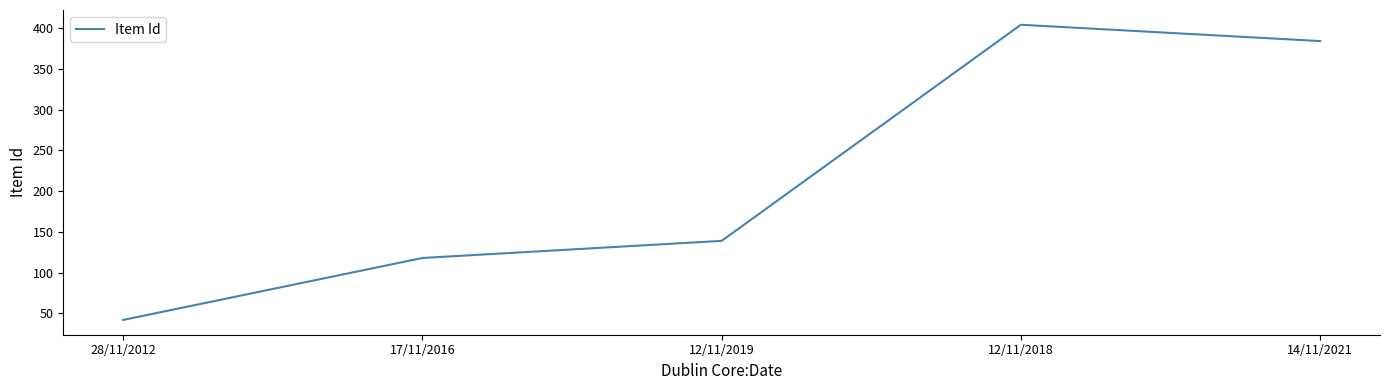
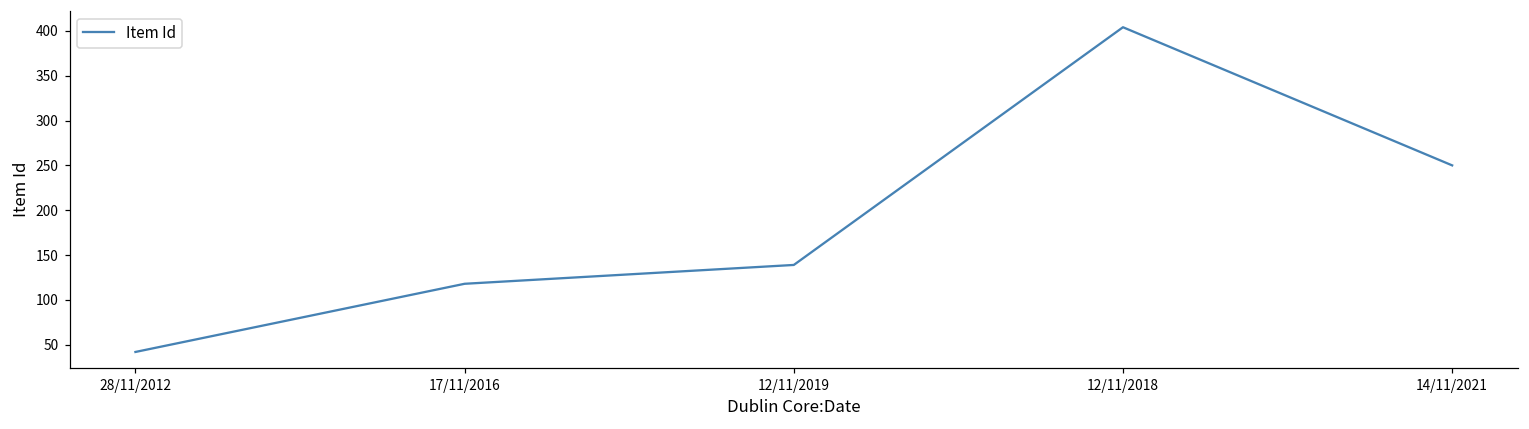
14/11/2021: 380 -> 250
